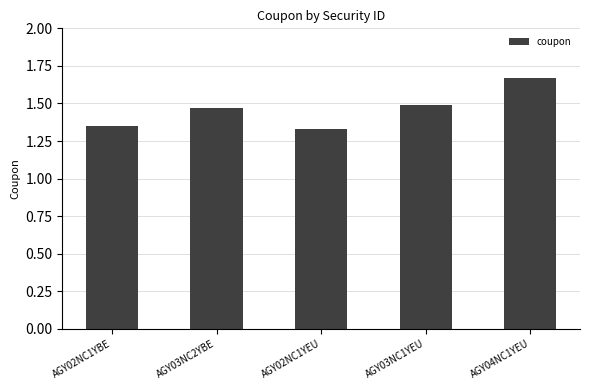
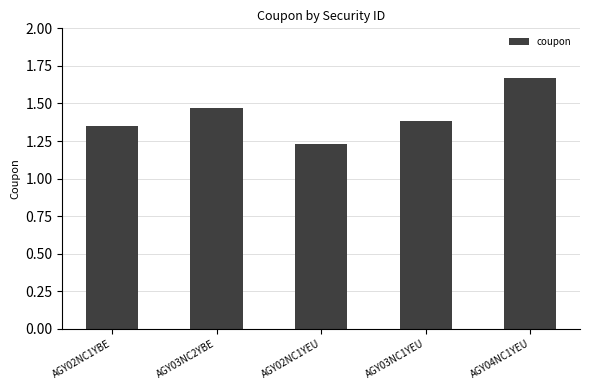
AGY02NC1YEU: 1.33 -> 1.23
AGY03NC1YEU: 1.49 -> 1.38
